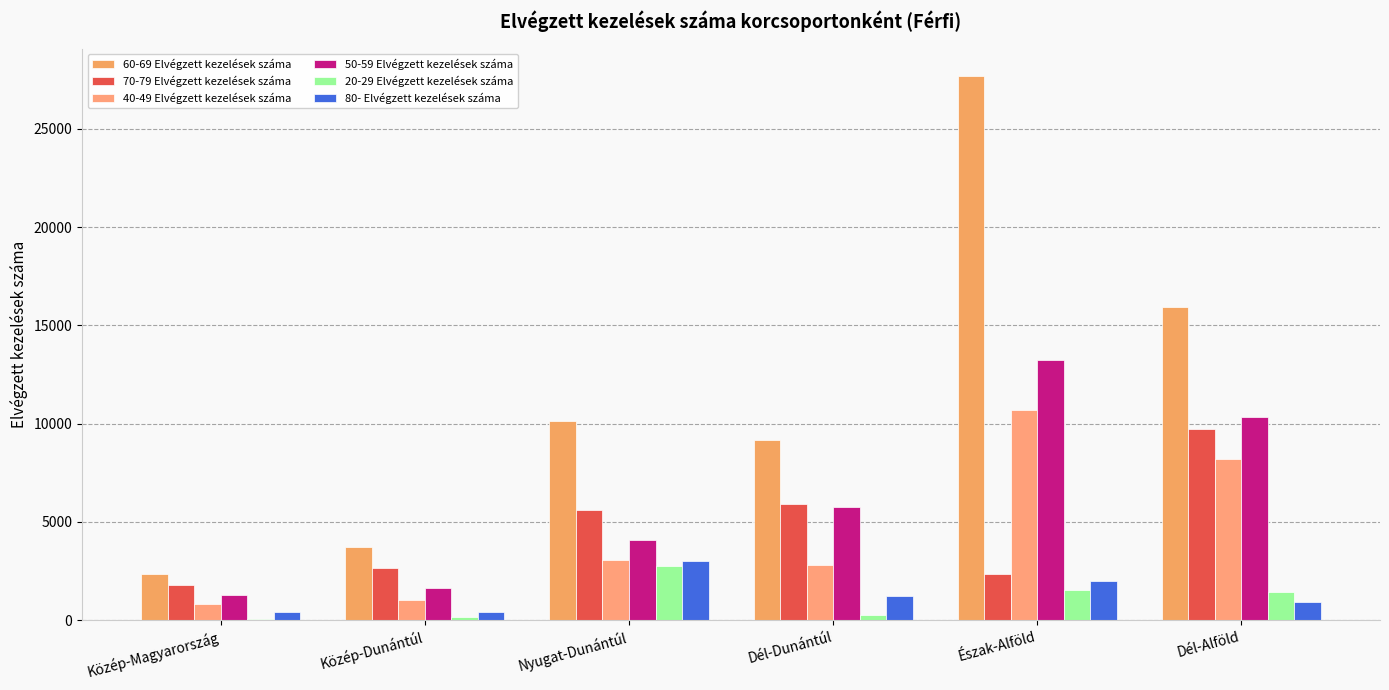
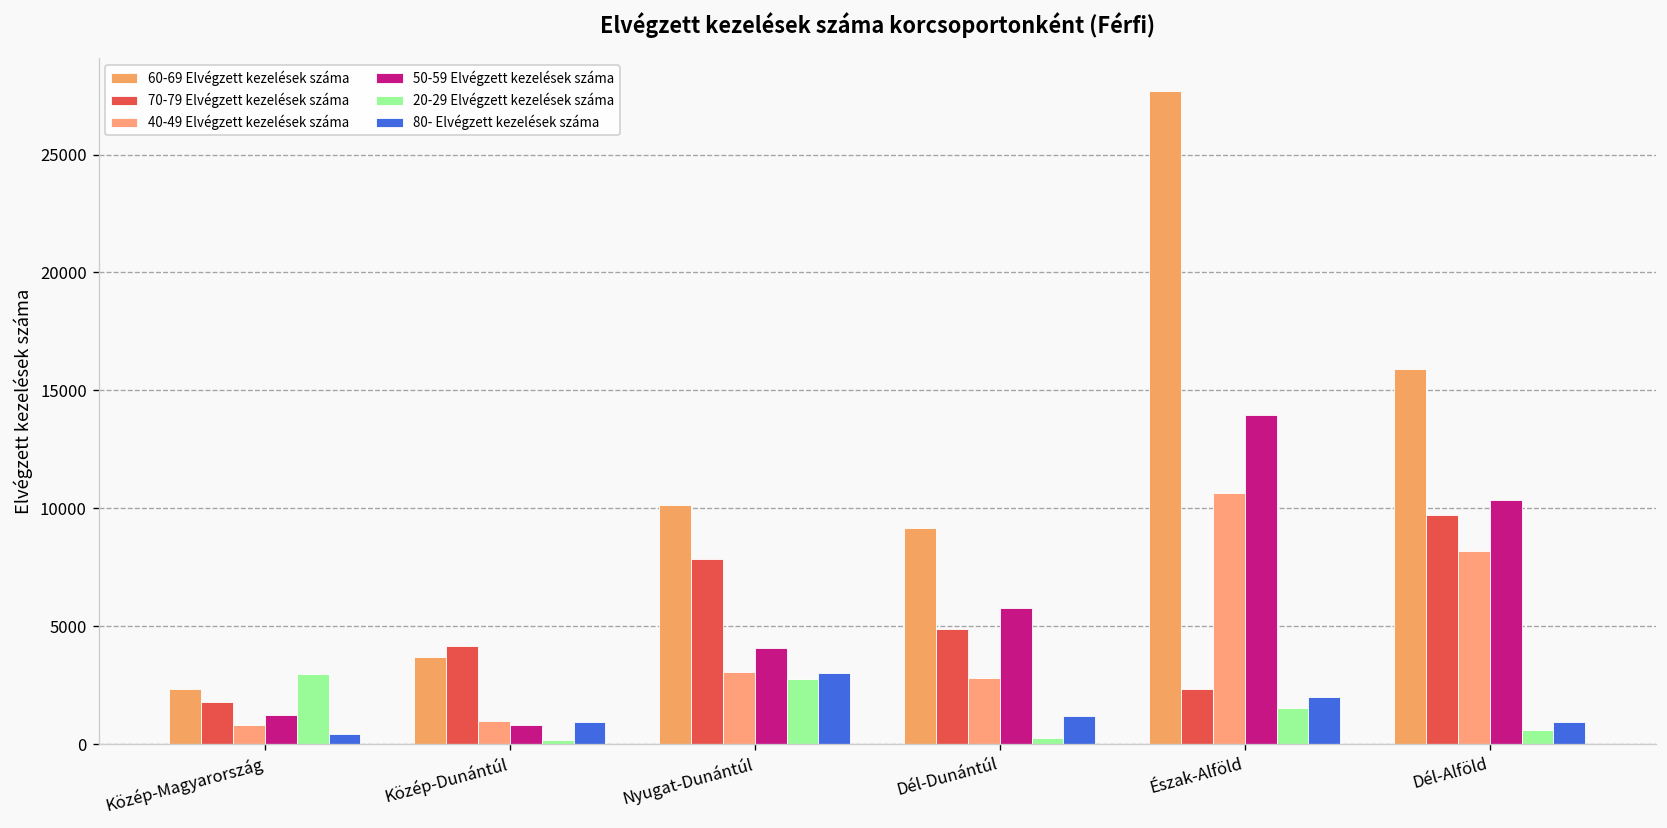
20-29 Elvégzett kezelések száma, Közép-Magyarország: 100 -> 3000
70-79 Elvégzett kezelések száma, Közép-Dunántúl: 2600 -> 4200
50-59 Elvégzett kezelések száma, Közép-Dunántúl: 1600 -> 800
80- Elvégzett kezelések száma, Közép-Dunántúl: 400 -> 900
70-79 Elvégzett kezelések száma, Nyugat-Dunántúl: 5600 -> 7900
70-79 Elvégzett kezelések száma, Dél-Dunántúl: 5900 -> 4900
50-59 Elvégzett kezelések száma, Észak-Alföld: 13200 -> 13900
20-29 Elvégzett kezelések száma, Dél-Alföld: 1500 -> 600
